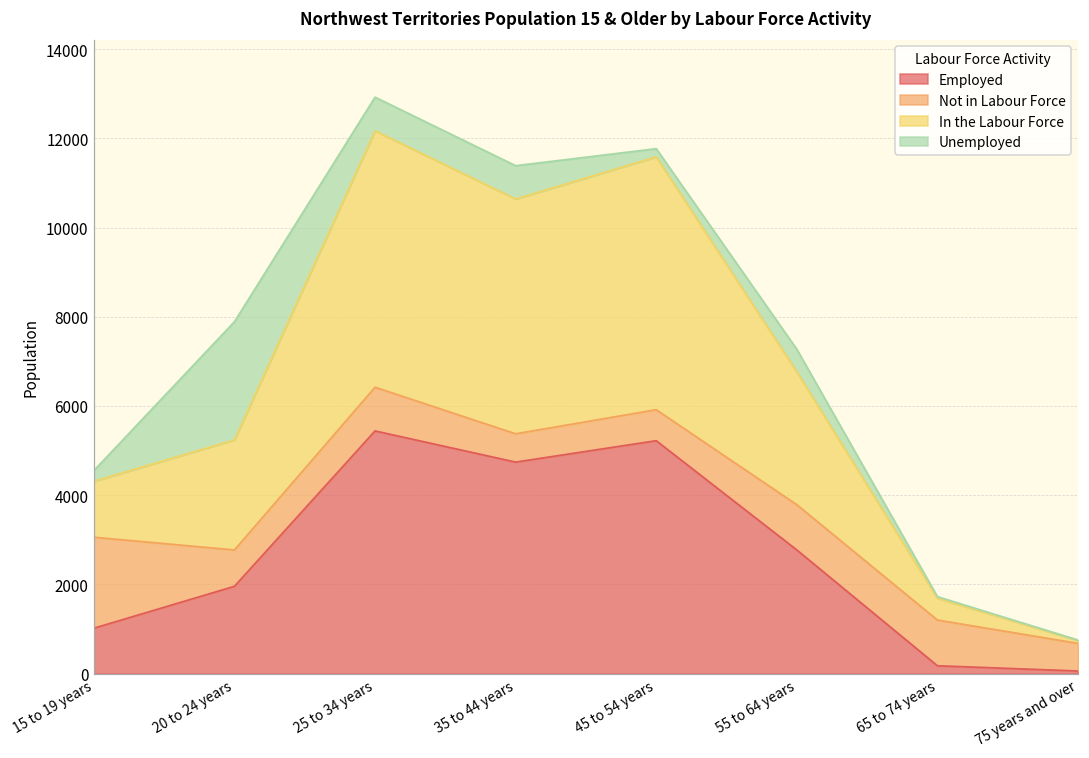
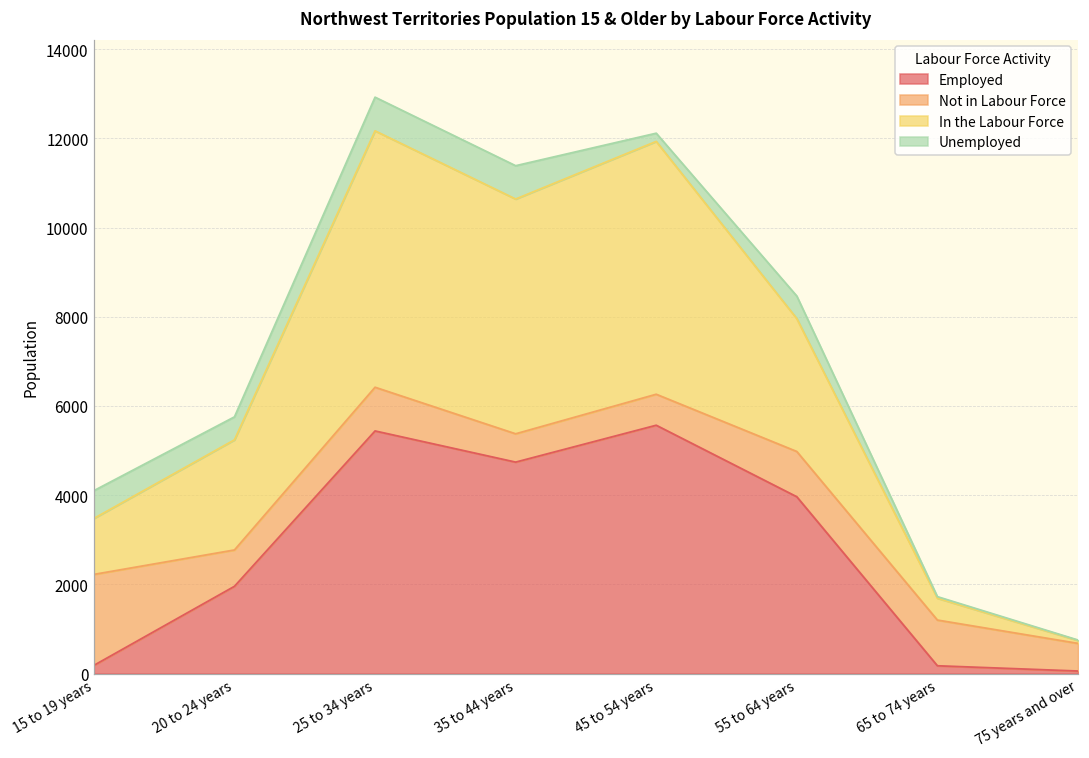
Employed, 15 to 19 years: 1000 -> 200
Unemployed, 15 to 19 years: 200 -> 600
Unemployed, 20 to 24 years: 2600 -> 500
Employed, 45 to 54 years: 5200 -> 5600
Employed, 55 to 64 years: 2800 -> 4000
